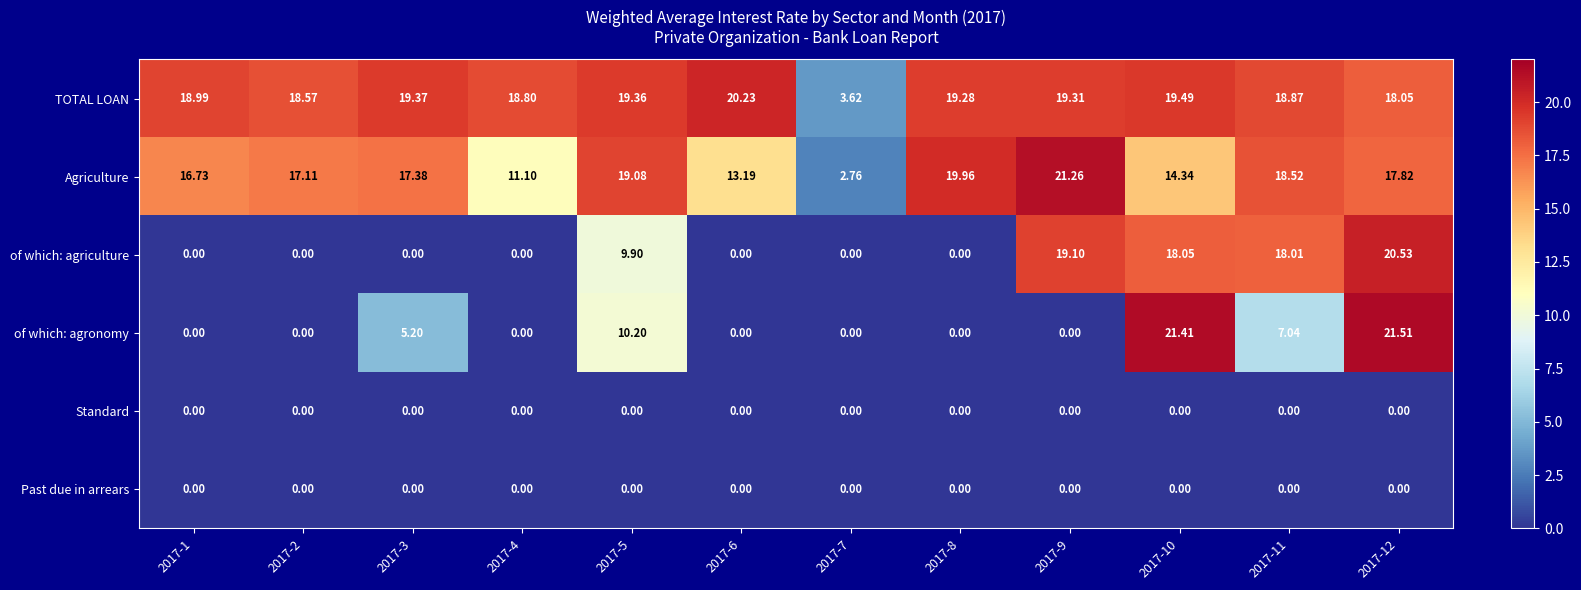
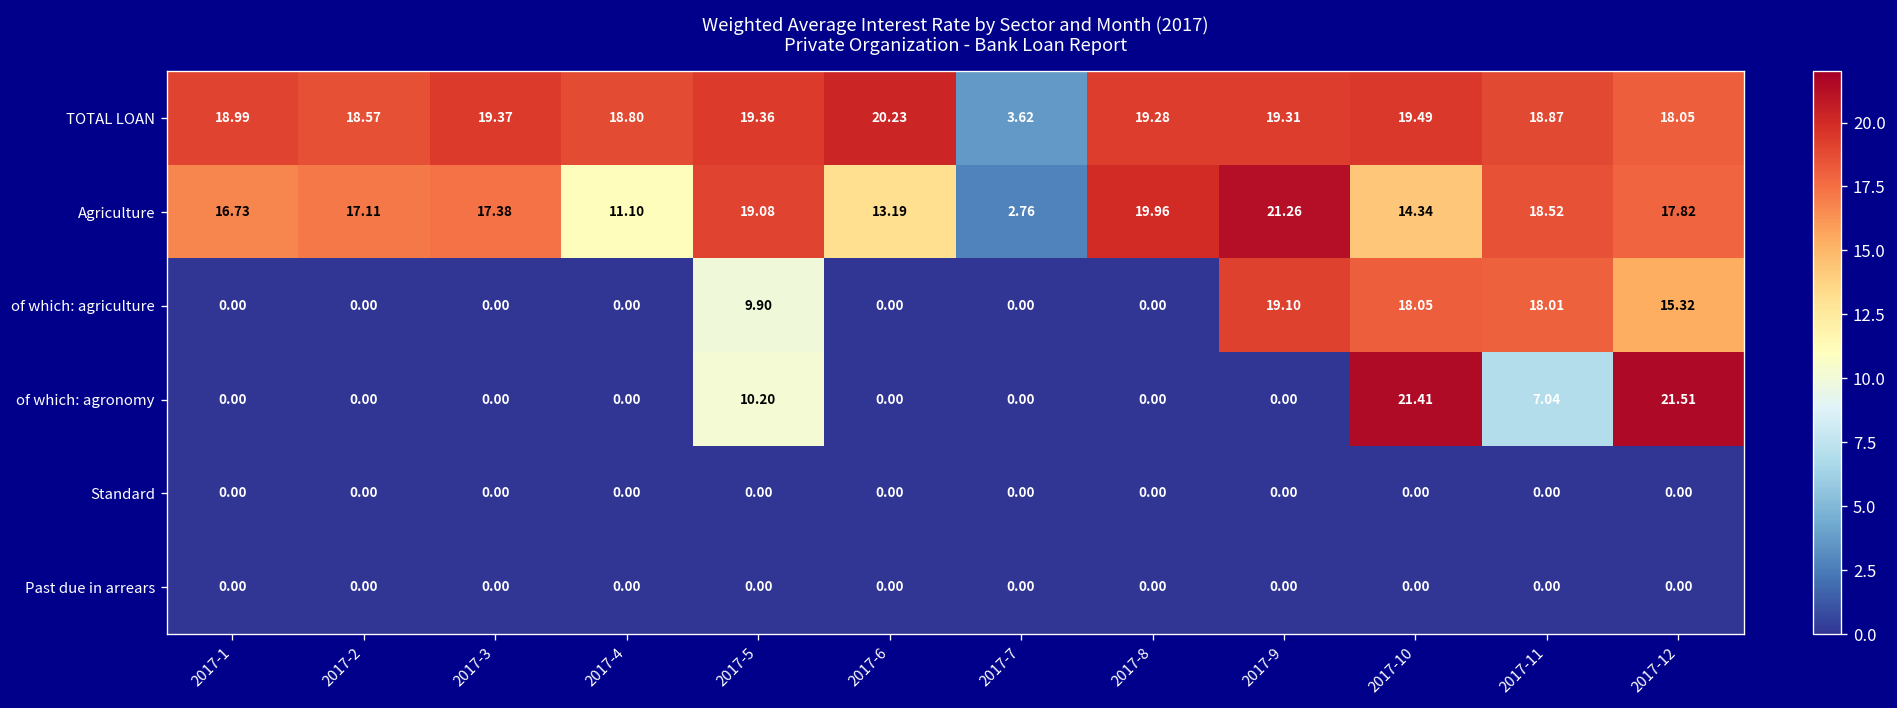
of which: agriculture, 2017-12: 20.53 -> 15.32
of which: agronomy, 2017-3: 5.20 -> 0.00
